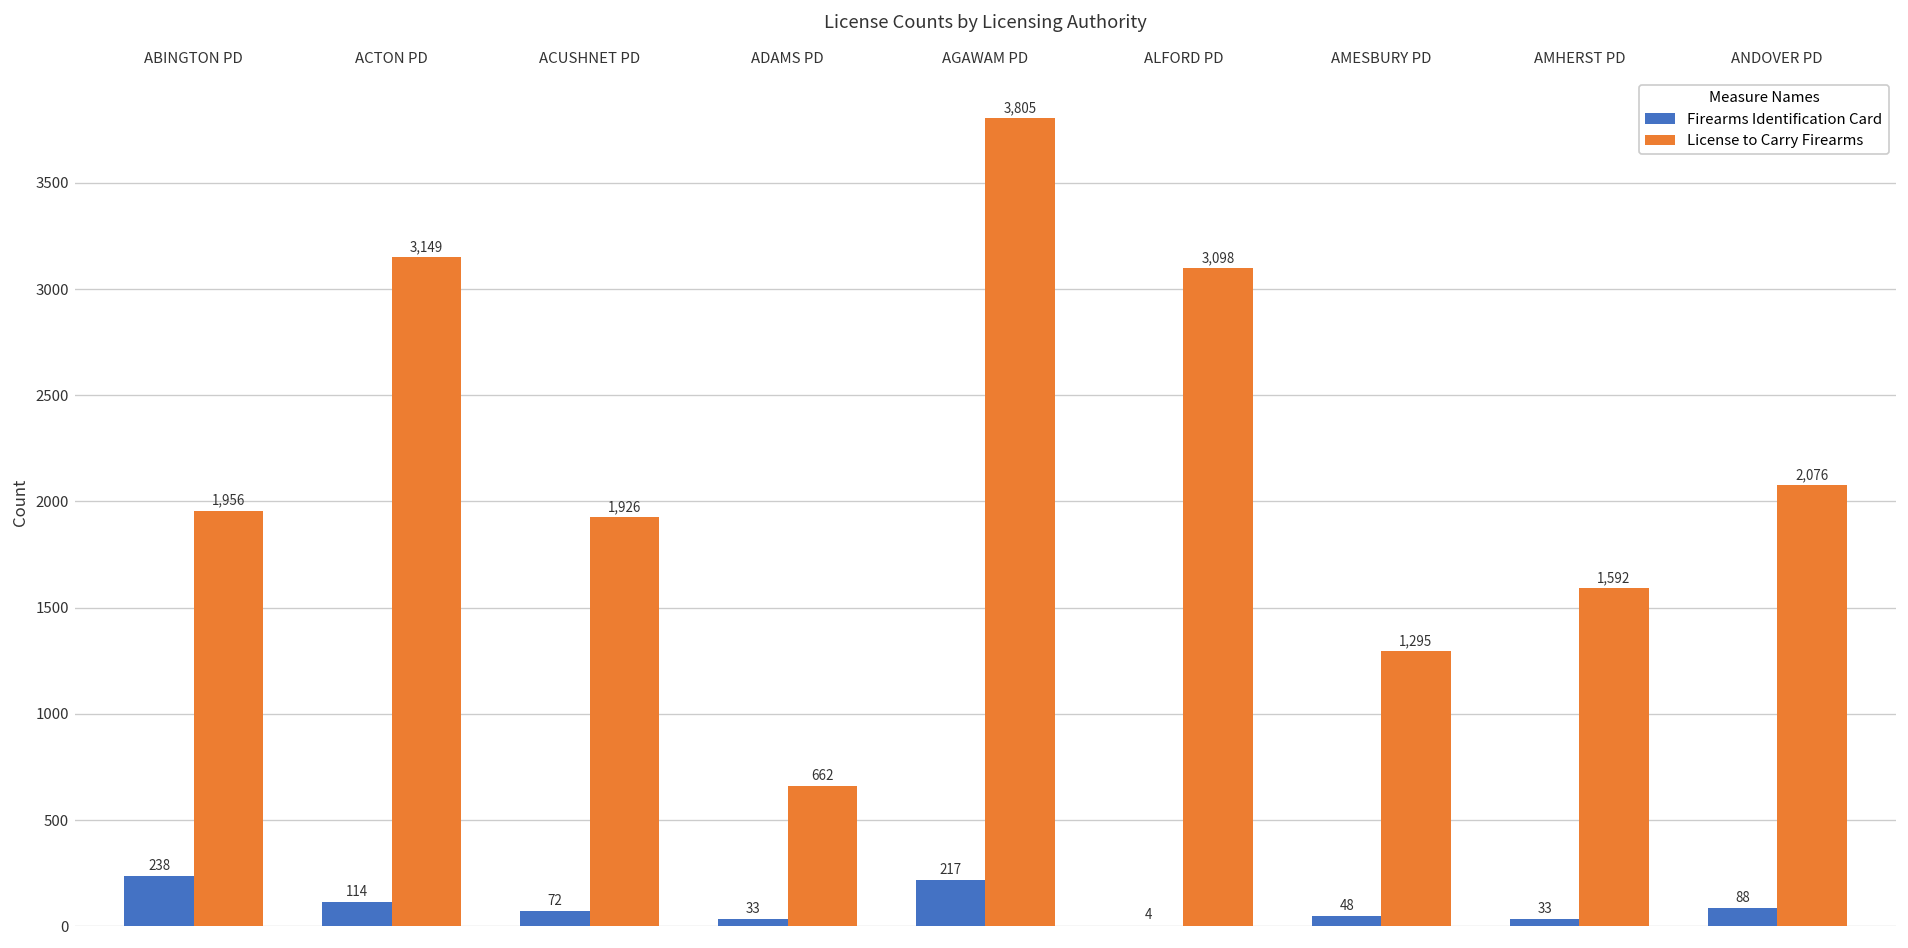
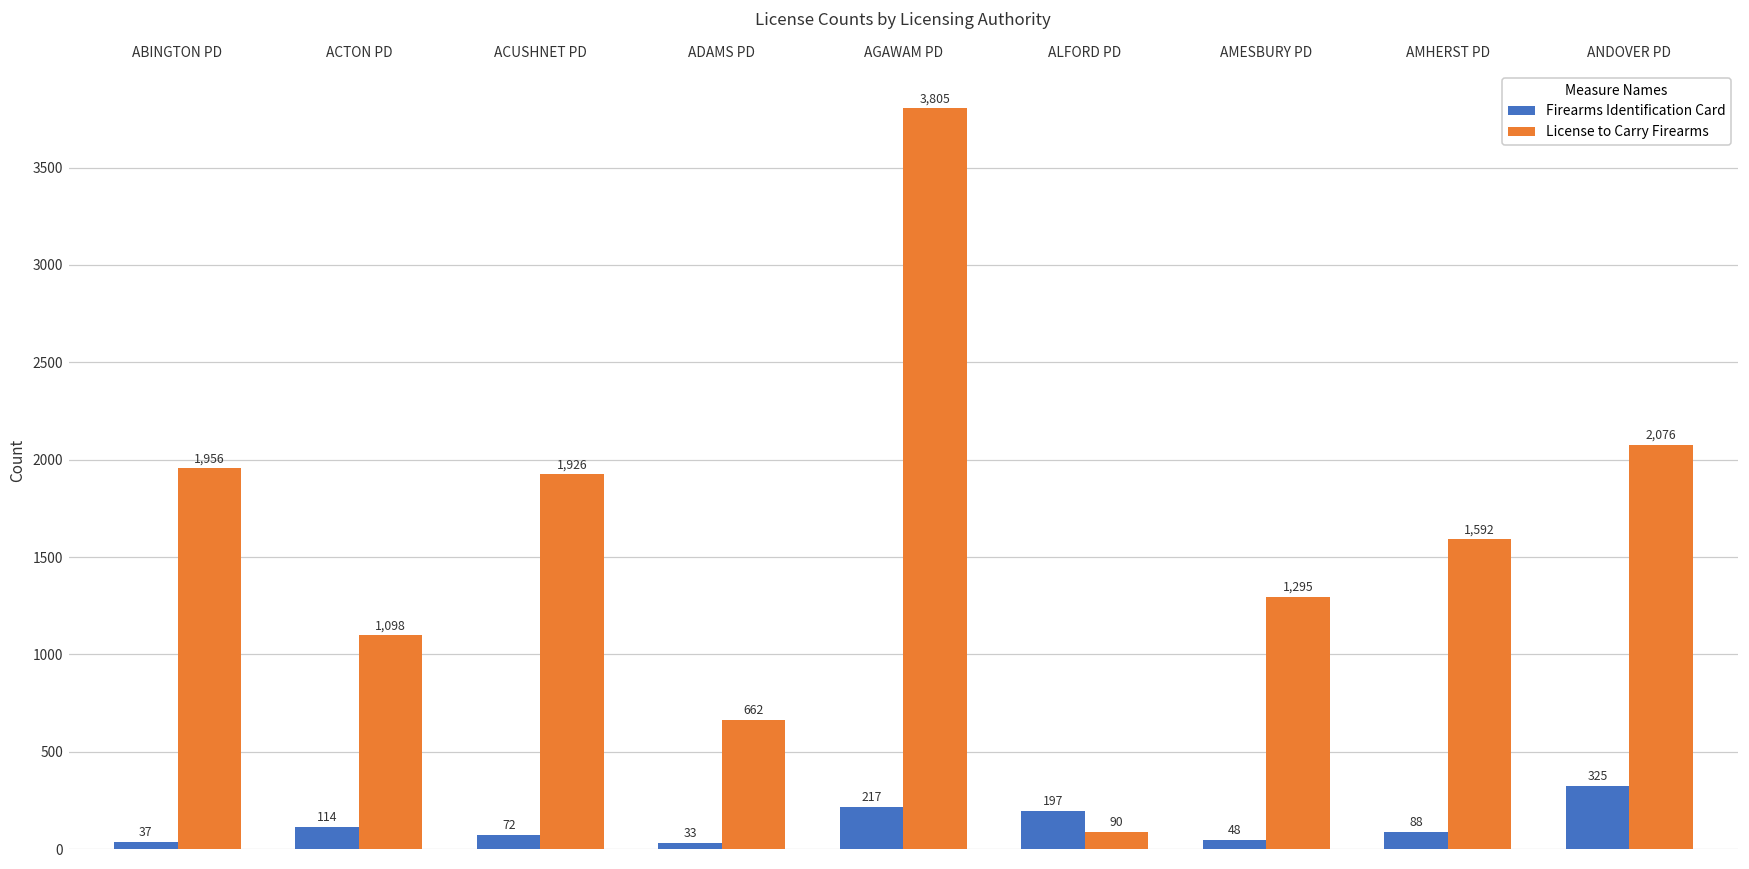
Firearms Identification Card, ABINGTON PD: 238 -> 37
License to Carry Firearms, ACTON PD: 3,149 -> 1,098
Firearms Identification Card, ALFORD PD: 4 -> 197
License to Carry Firearms, ALFORD PD: 3,098 -> 90
Firearms Identification Card, AMHERST PD: 33 -> 88
Firearms Identification Card, ANDOVER PD: 88 -> 325
